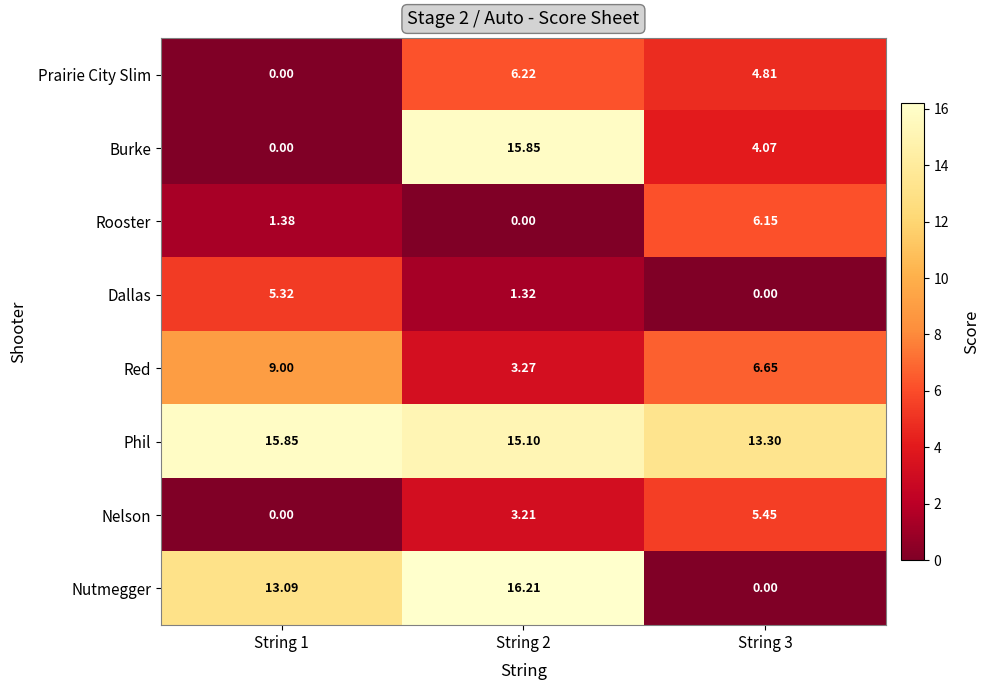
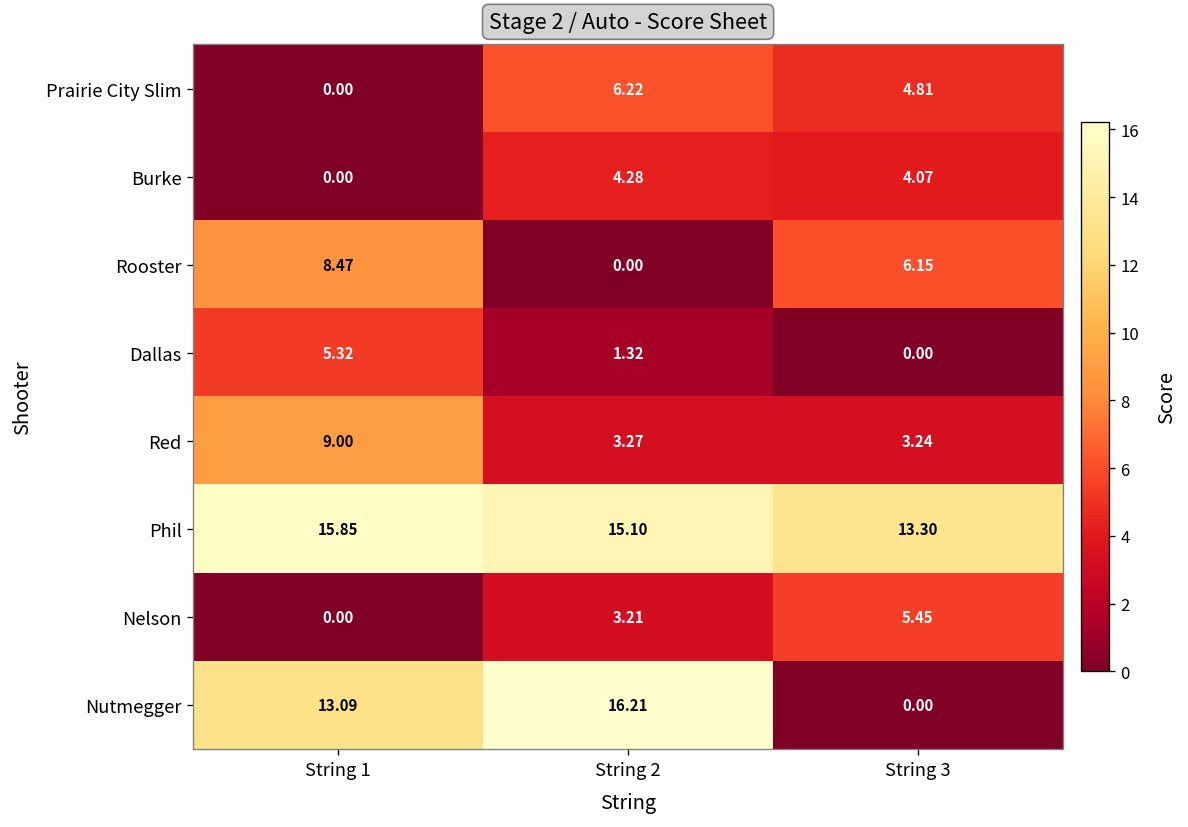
Burke, String 2: 15.85 -> 4.28
Rooster, String 1: 1.38 -> 8.47
Red, String 3: 6.65 -> 3.24
